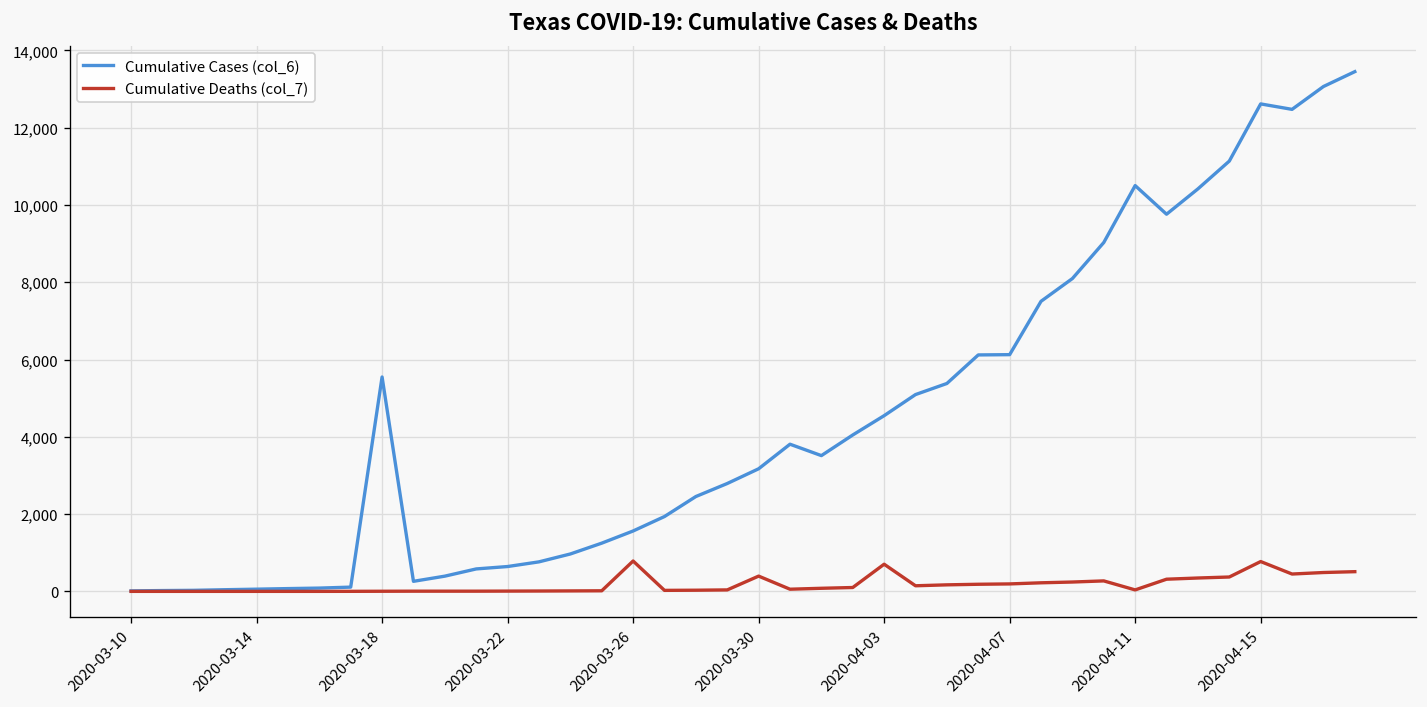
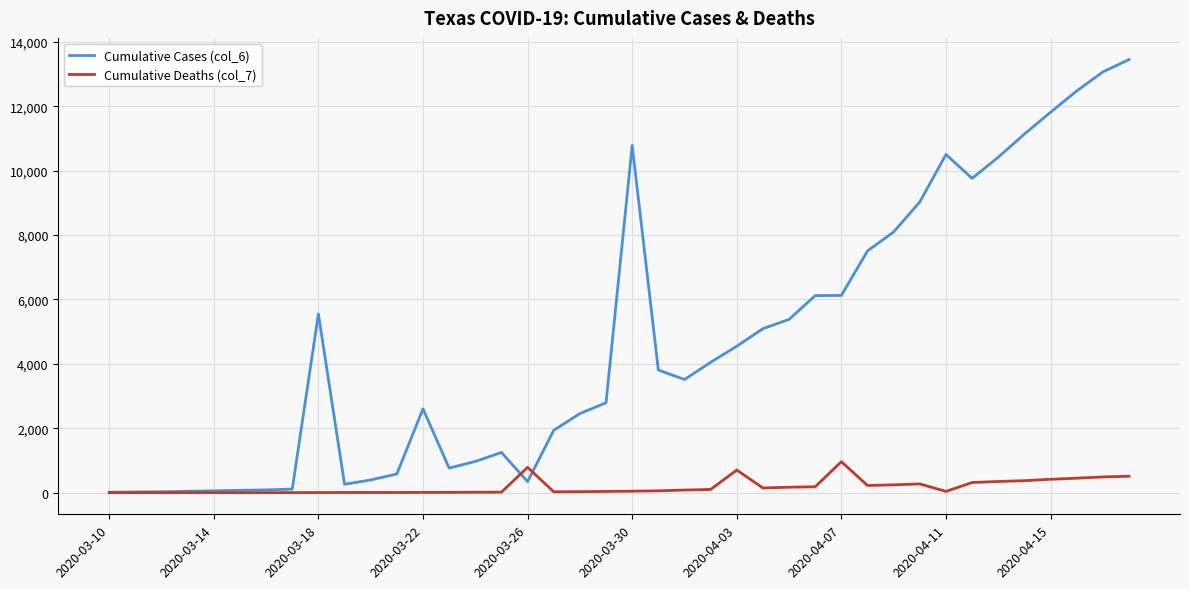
Cumulative Cases (col_6), 2020-03-22: 600 -> 2,600
Cumulative Cases (col_6), 2020-03-26: 1,600 -> 300
Cumulative Cases (col_6), 2020-03-30: 3,200 -> 10,800
Cumulative Deaths (col_7), 2020-03-30: 400 -> 0
Cumulative Deaths (col_7), 2020-04-07: 200 -> 1,000
Cumulative Cases (col_6), 2020-04-15: 12,600 -> 11,800
Cumulative Deaths (col_7), 2020-04-15: 800 -> 400
